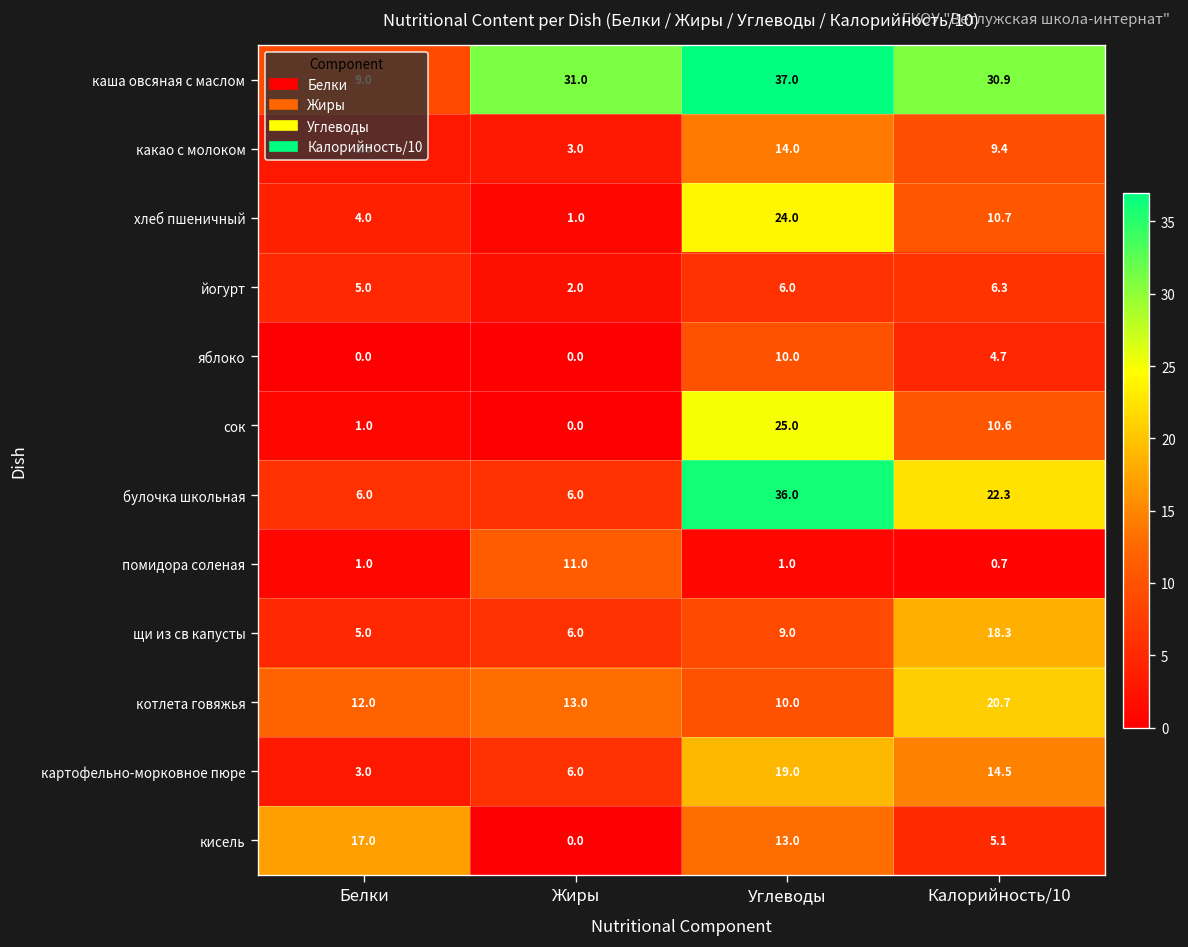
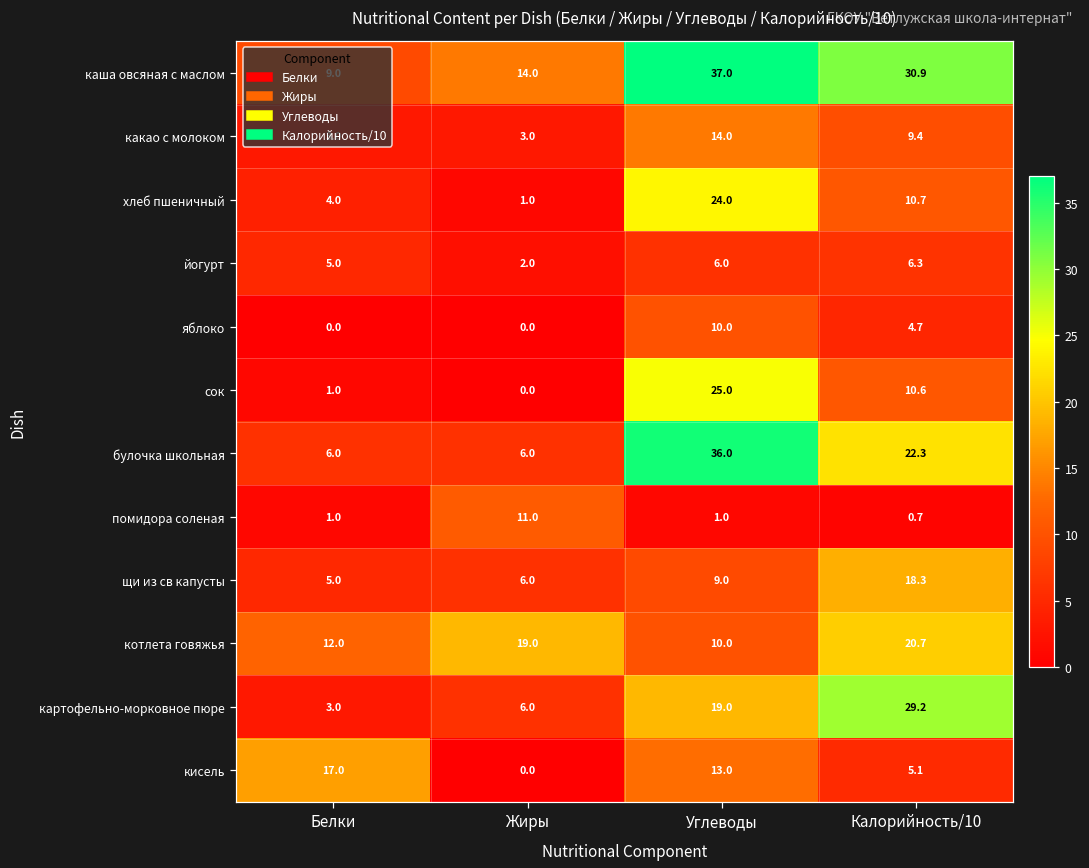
каша овсяная с маслом, Жиры: 31.0 -> 14.0
котлета говяжья, Жиры: 13.0 -> 19.0
картофельно-морковное пюре, Калорийность/10: 14.5 -> 29.2
